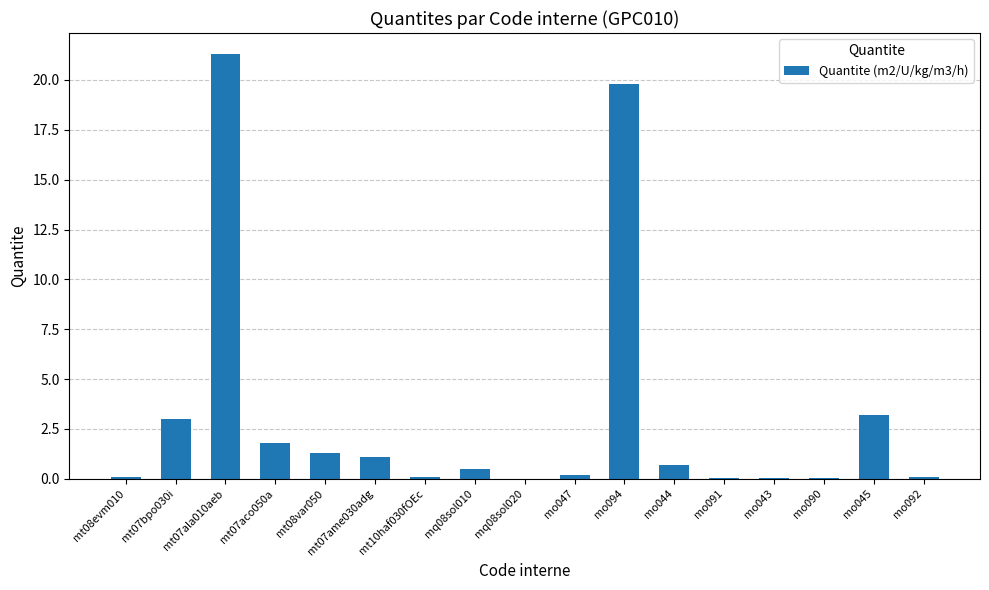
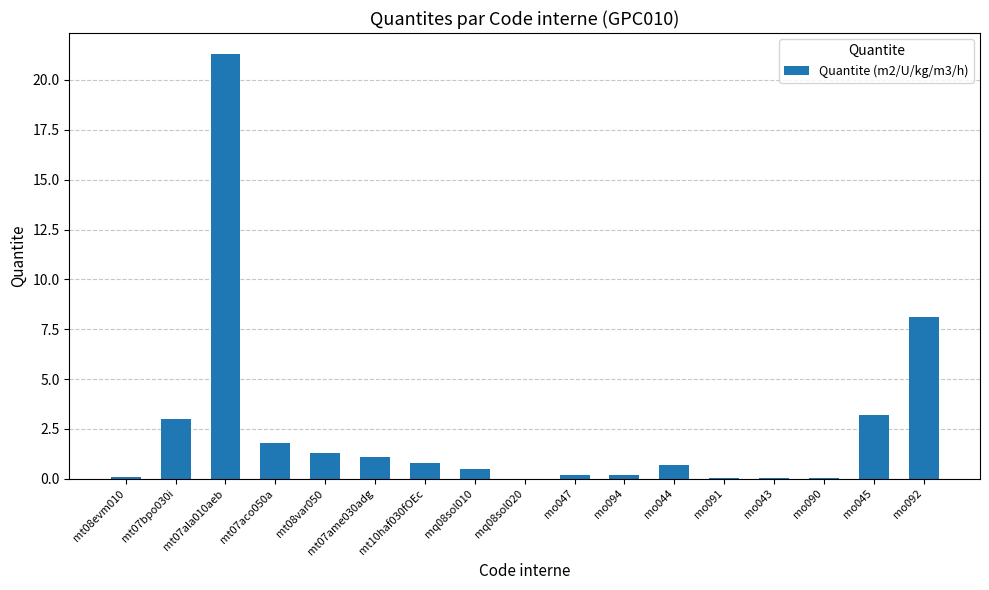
mt10haf030fOEc: 0.1 -> 0.8
mo094: 19.8 -> 0.2
mo092: 0.1 -> 8.1
